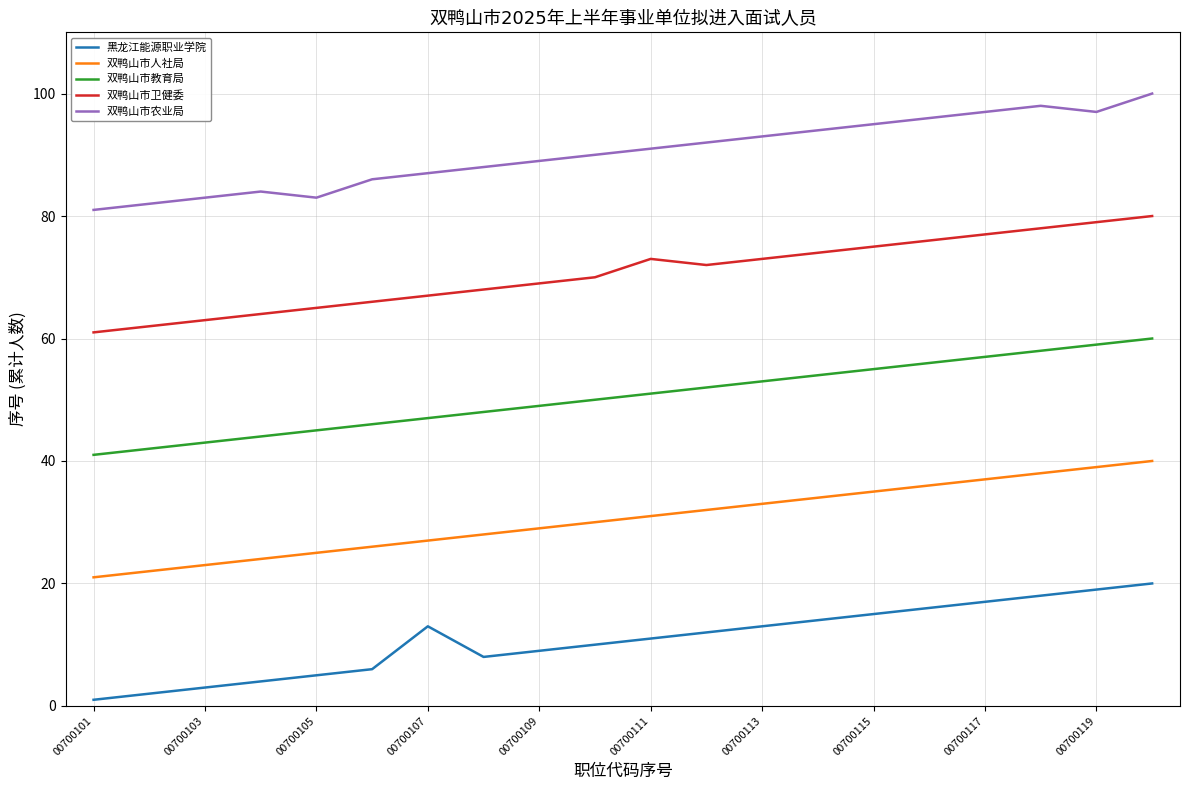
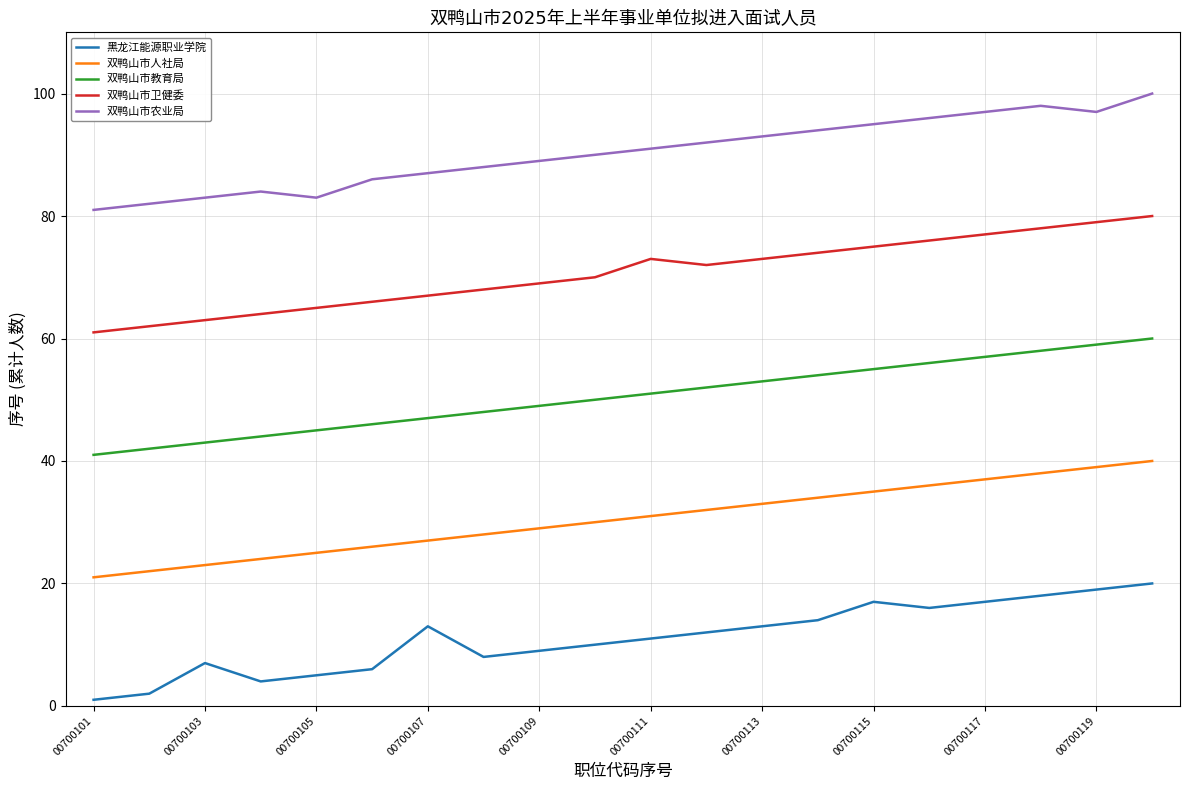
黑龙江能源职业学院, 00700103: 3 -> 7
黑龙江能源职业学院, 00700115: 15 -> 17
